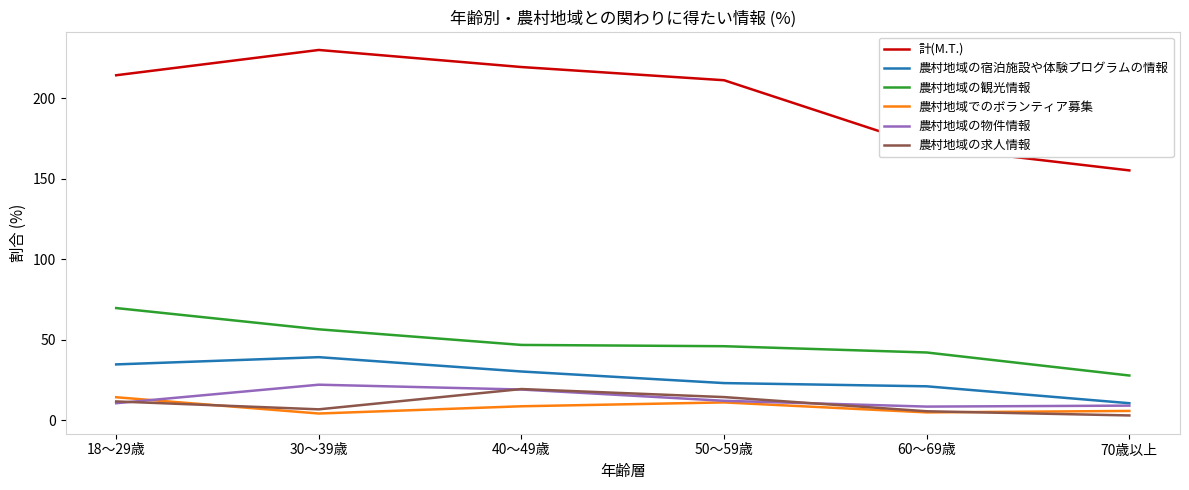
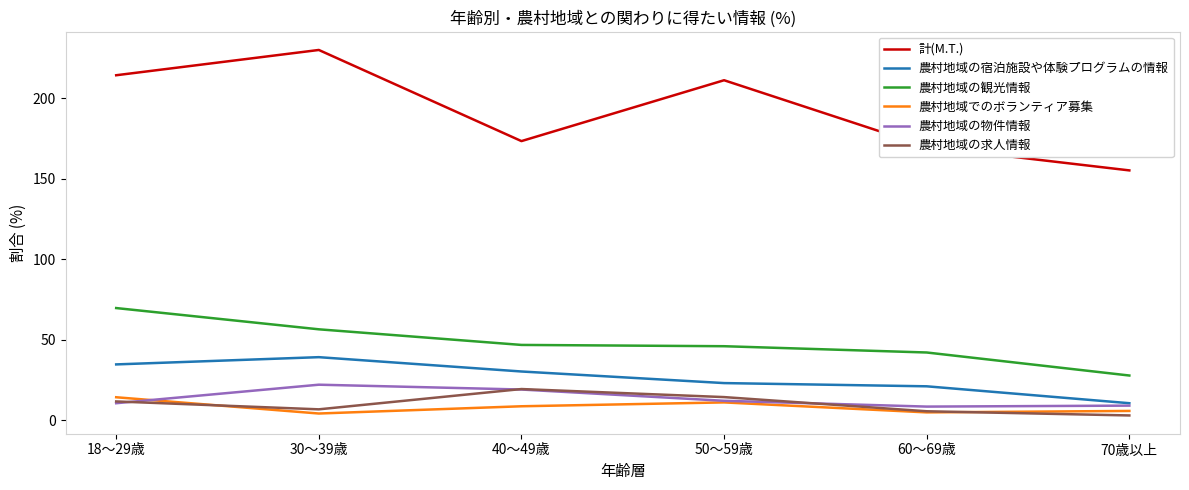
計(M.T.), 40～49歳: 220 -> 174
